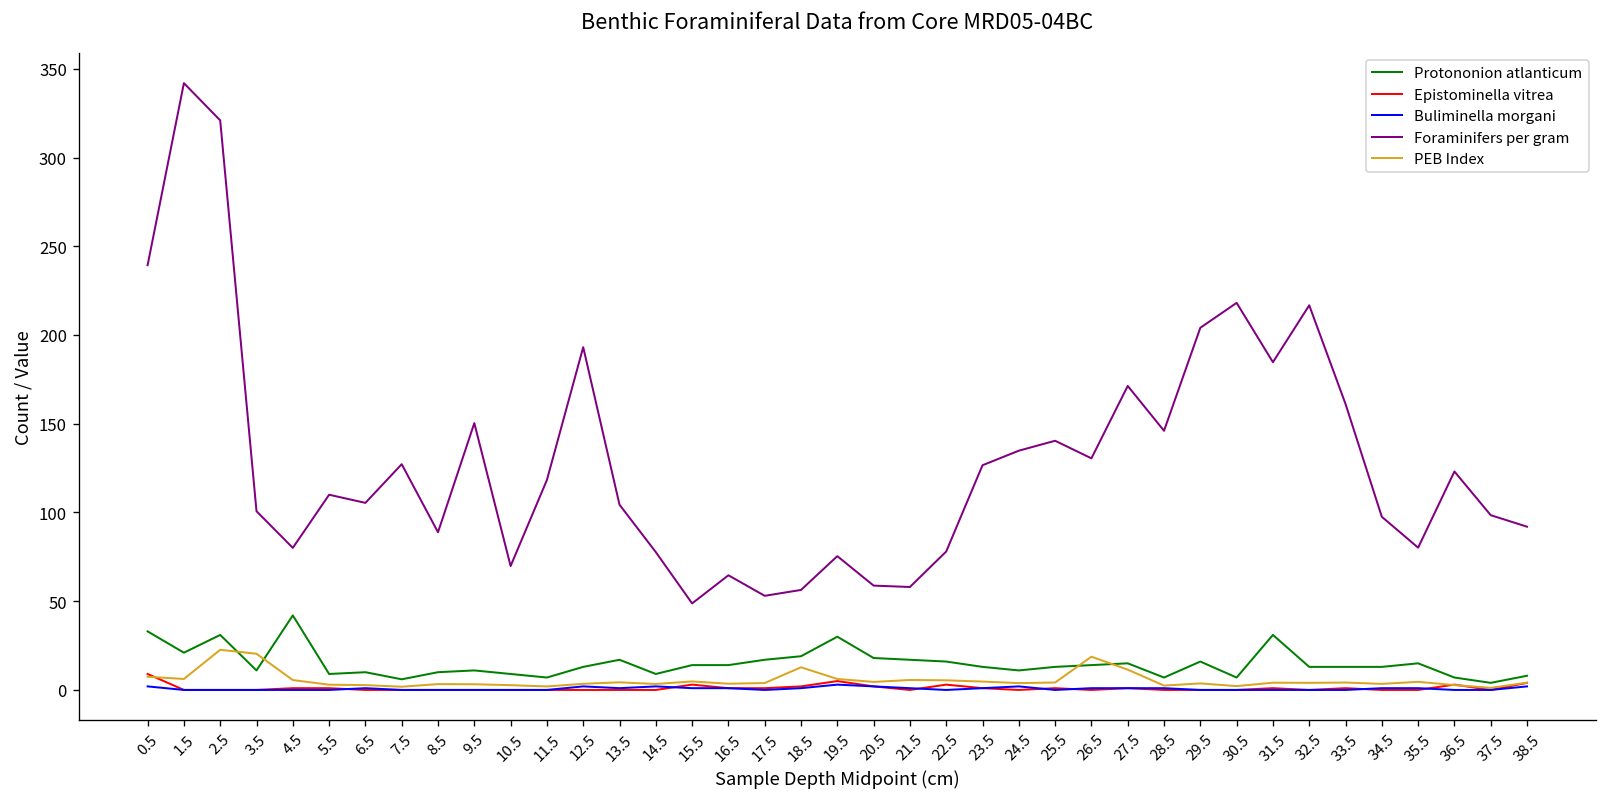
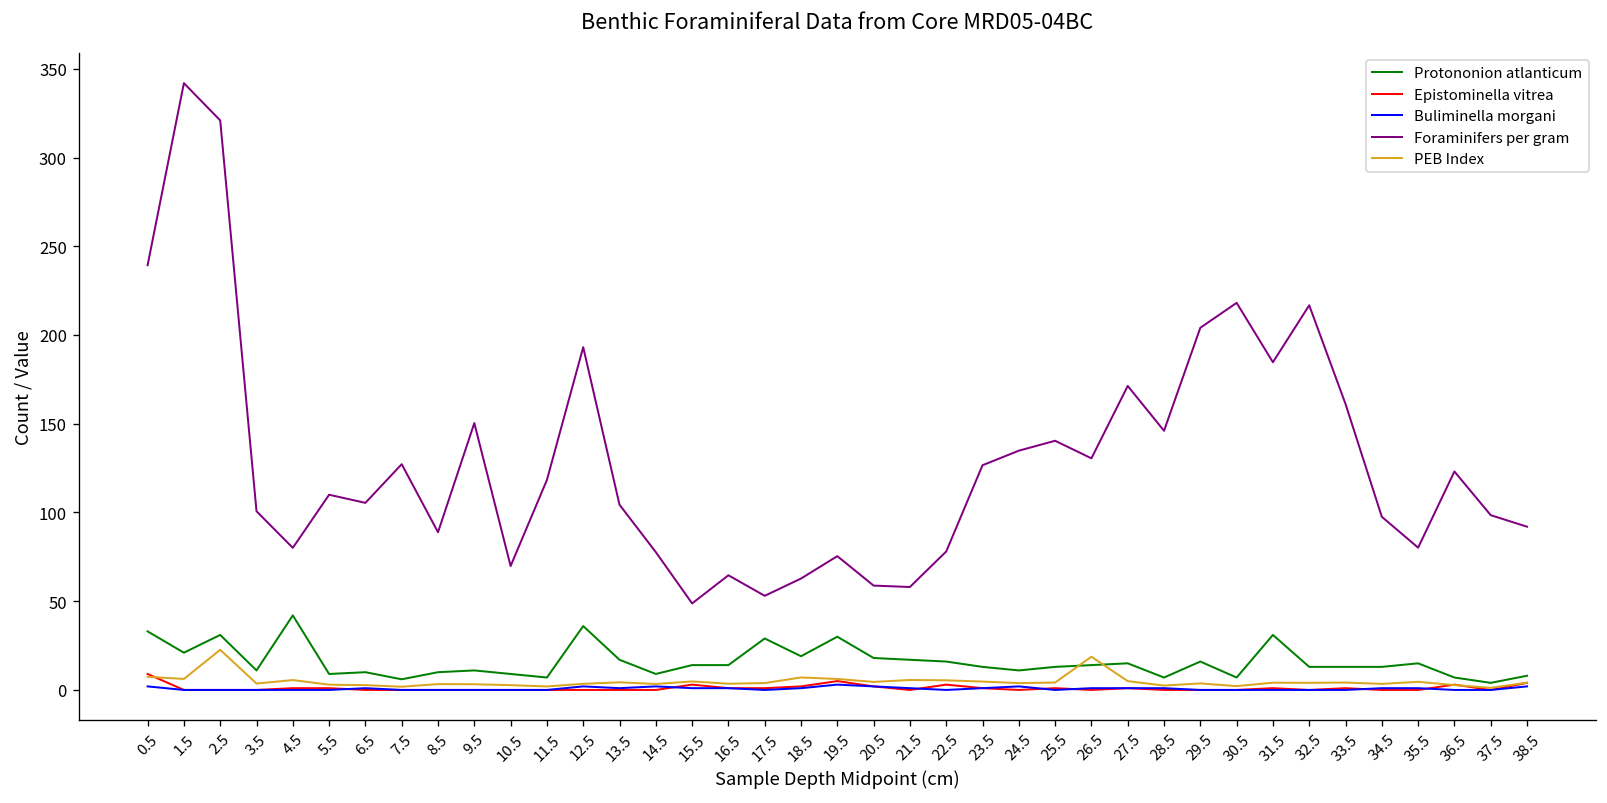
PEB Index, 3.5: 20 -> 4
Protononion atlanticum, 12.5: 13 -> 36
Protononion atlanticum, 17.5: 17 -> 29
Foraminifers per gram, 18.5: 56 -> 63
PEB Index, 18.5: 13 -> 7
PEB Index, 27.5: 11 -> 5
